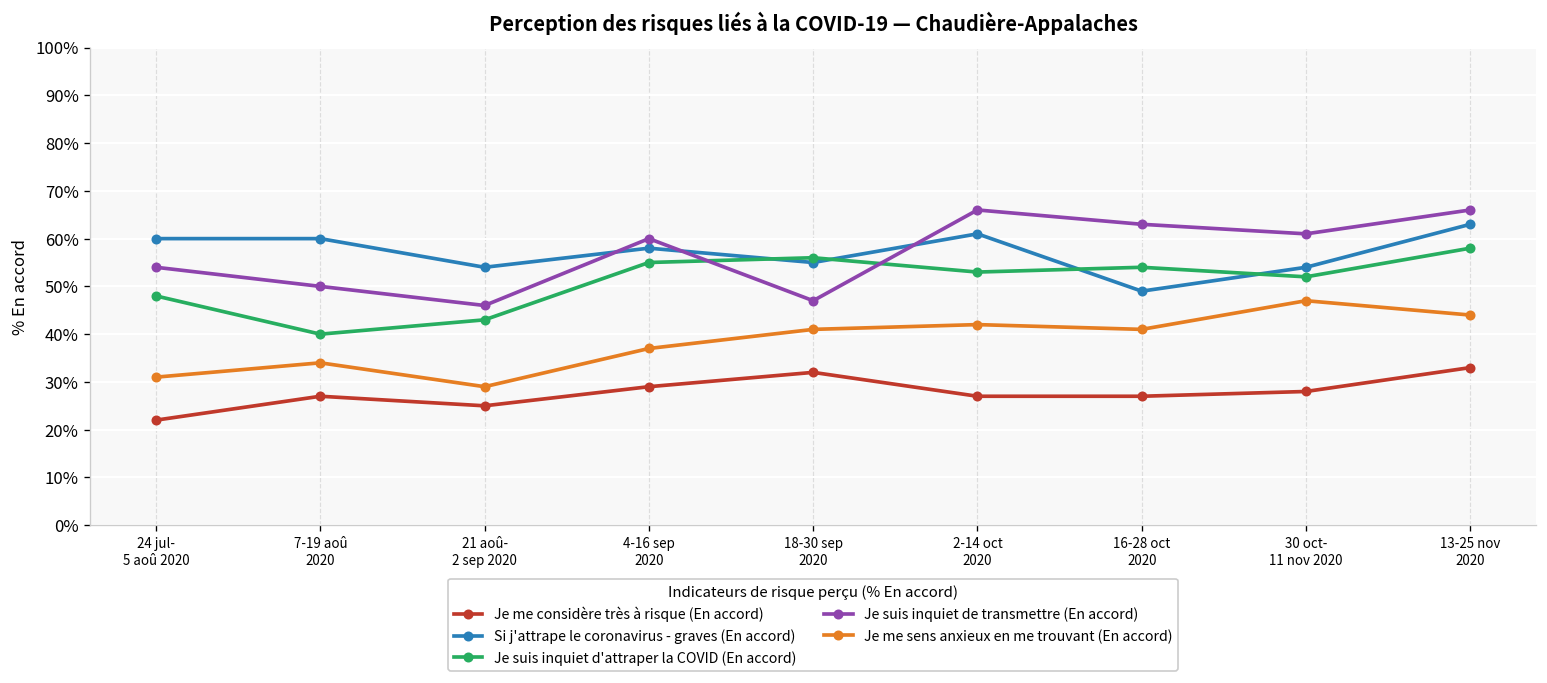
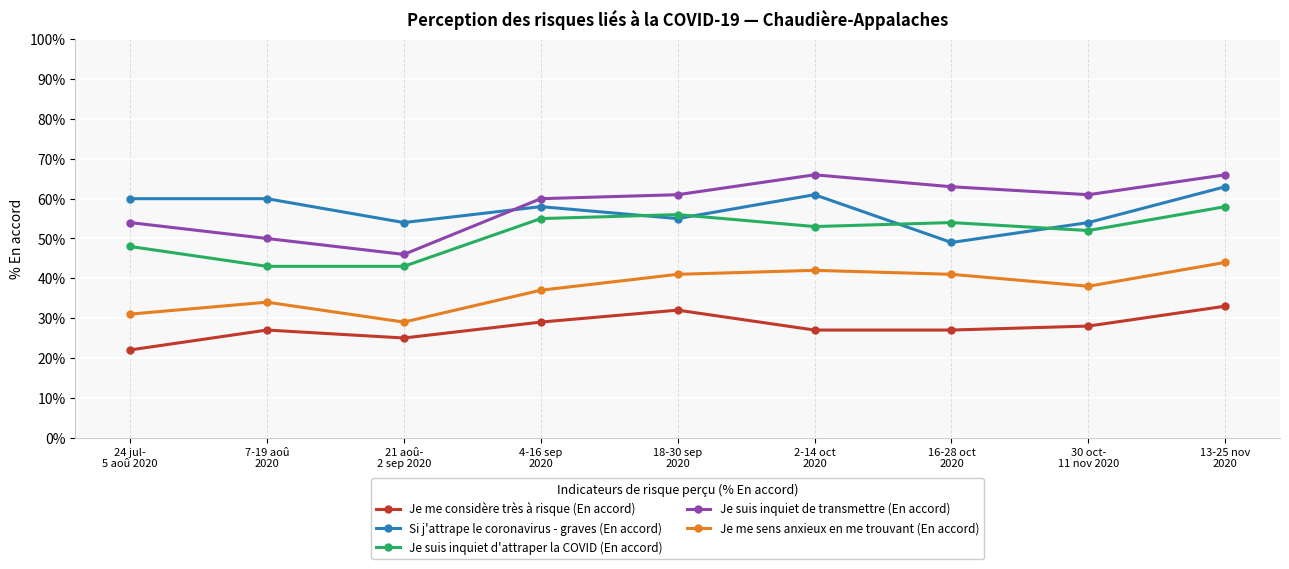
Je suis inquiet d'attraper la COVID (En accord), 7-19 aoû 2020: 40% -> 43%
Je suis inquiet de transmettre (En accord), 18-30 sep 2020: 47% -> 61%
Je me sens anxieux en me trouvant (En accord), 30 oct- 11 nov 2020: 47% -> 38%
